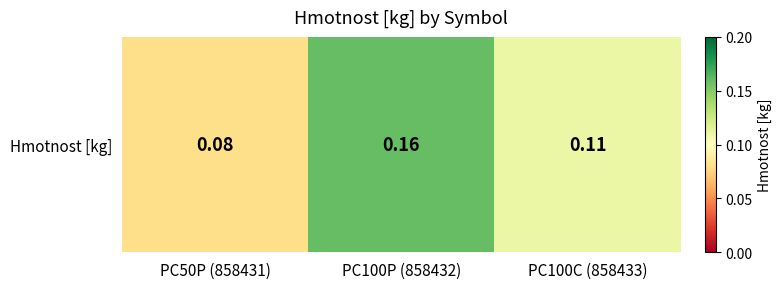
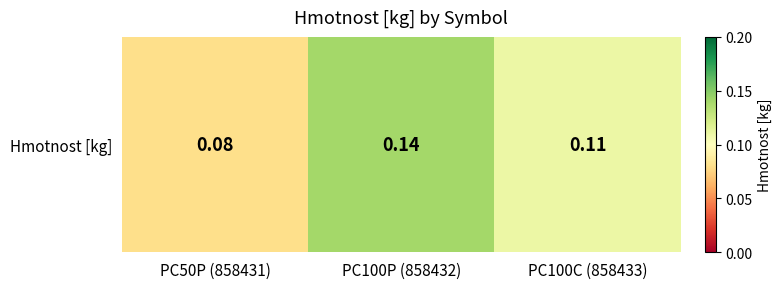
Hmotnost [kg], PC100P (858432): 0.16 -> 0.14
